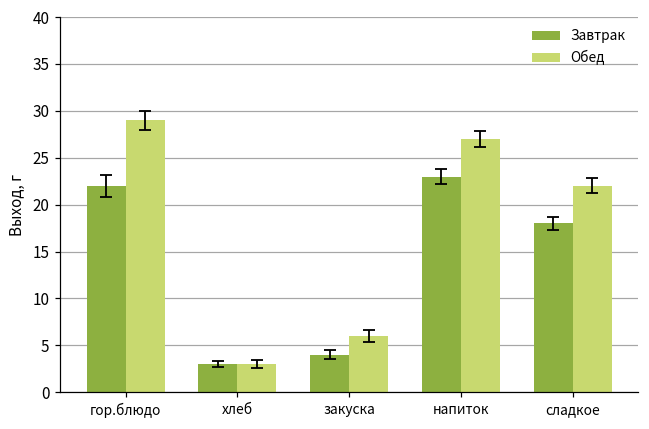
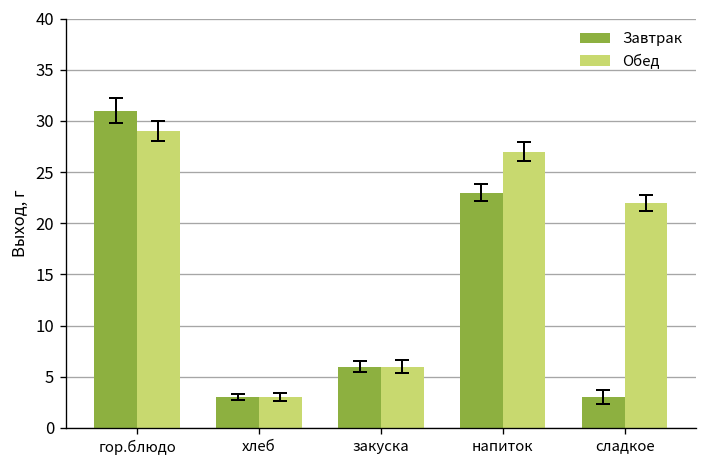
Завтрак, гор.блюдо: 22 -> 31
Завтрак, закуска: 4 -> 6
Завтрак, сладкое: 18 -> 3
